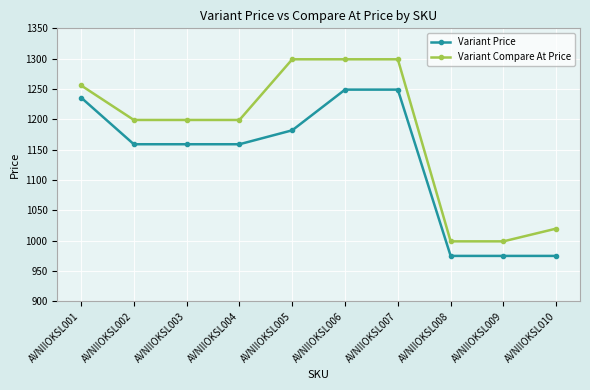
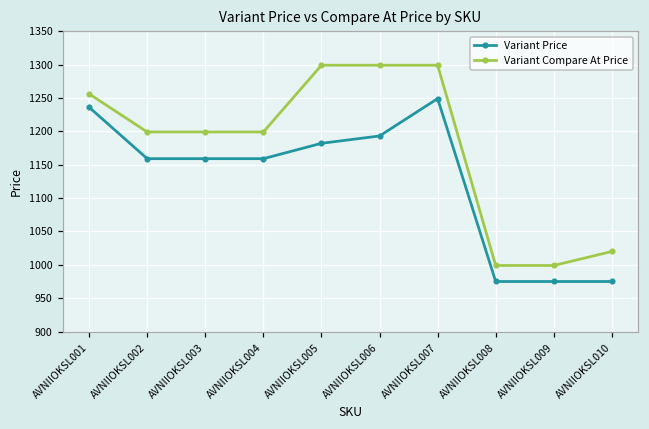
Variant Price, AVNIIOKSL006: 1250 -> 1190
